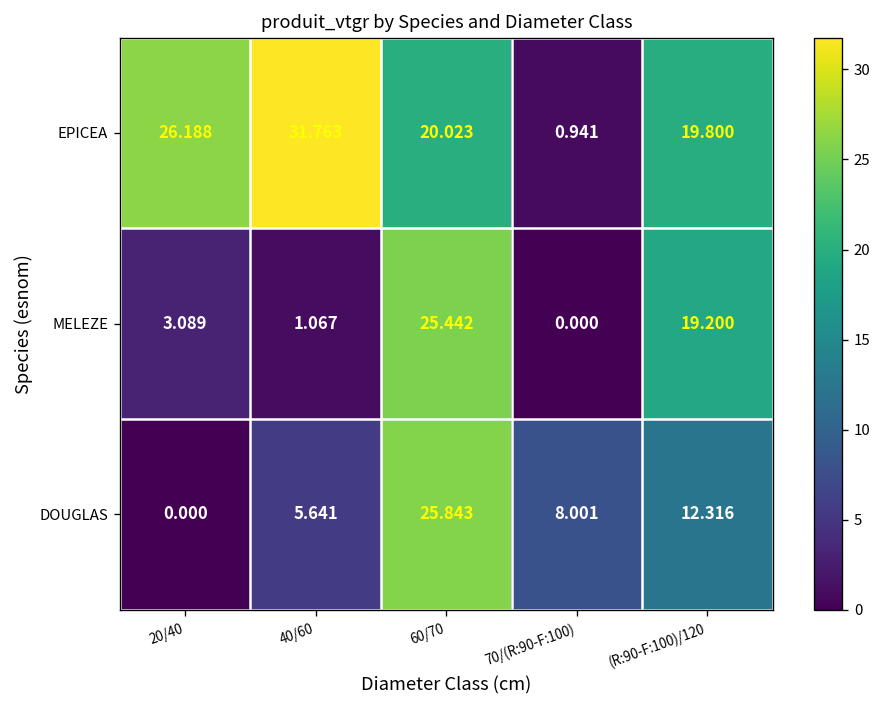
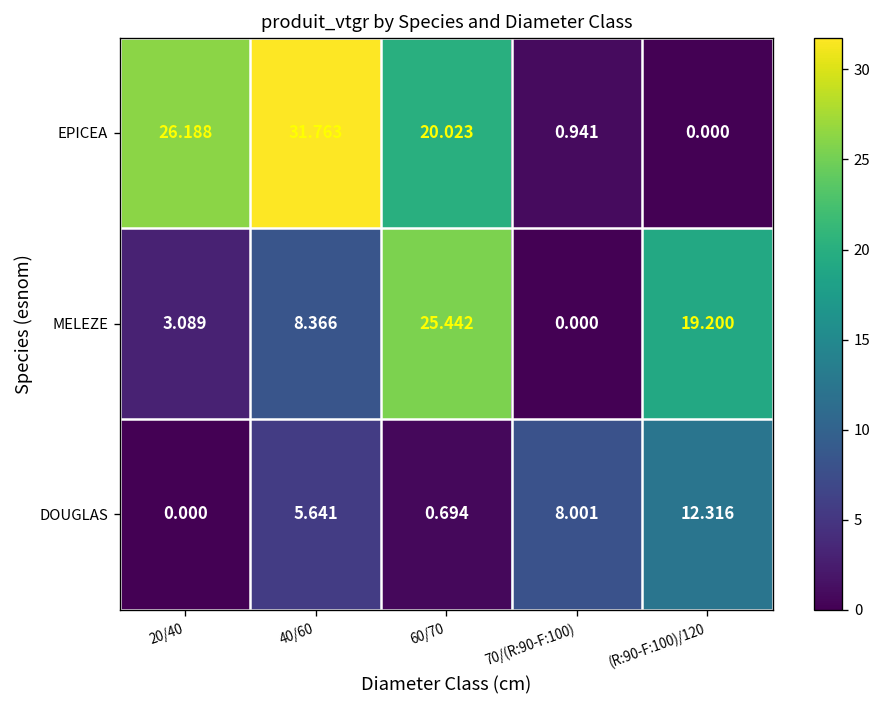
EPICEA, (R:90-F:100)/120: 19.800 -> 0.000
MELEZE, 40/60: 1.067 -> 8.366
DOUGLAS, 60/70: 25.843 -> 0.694
